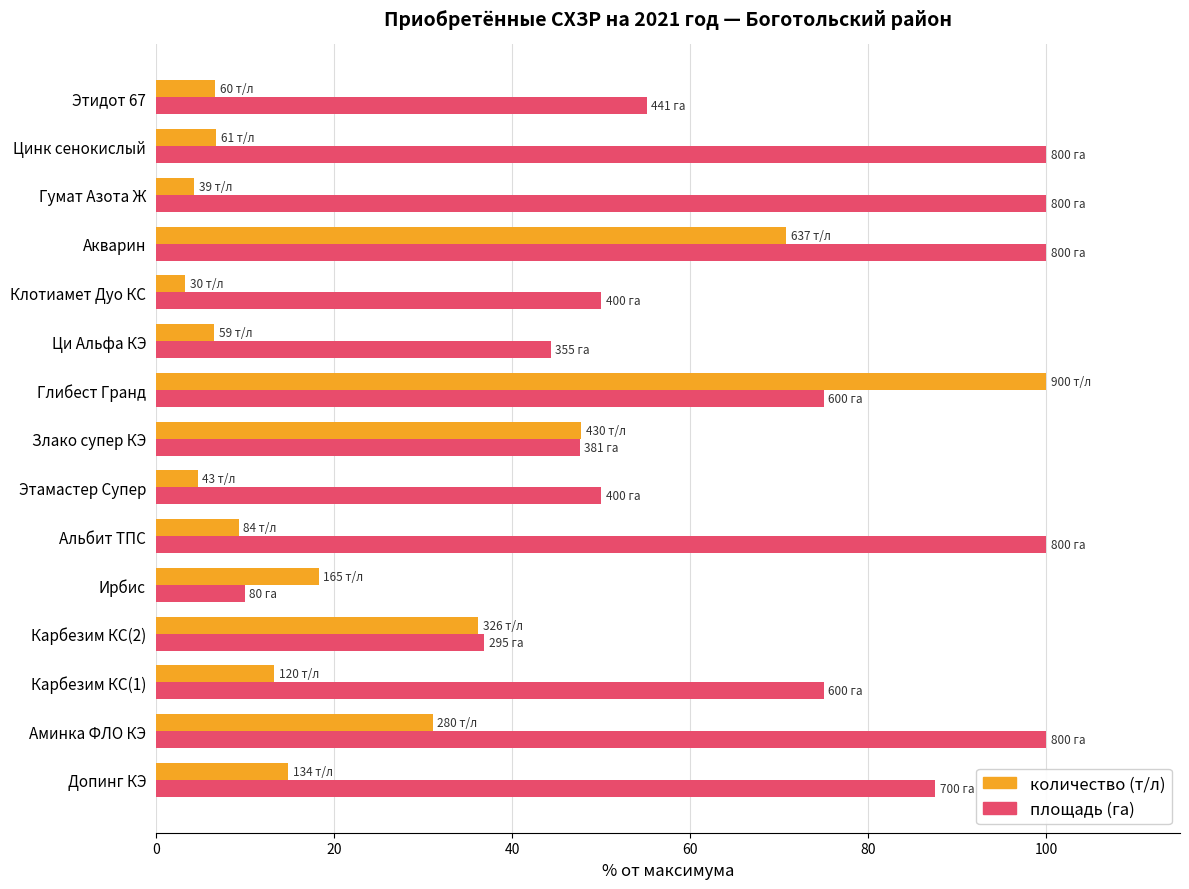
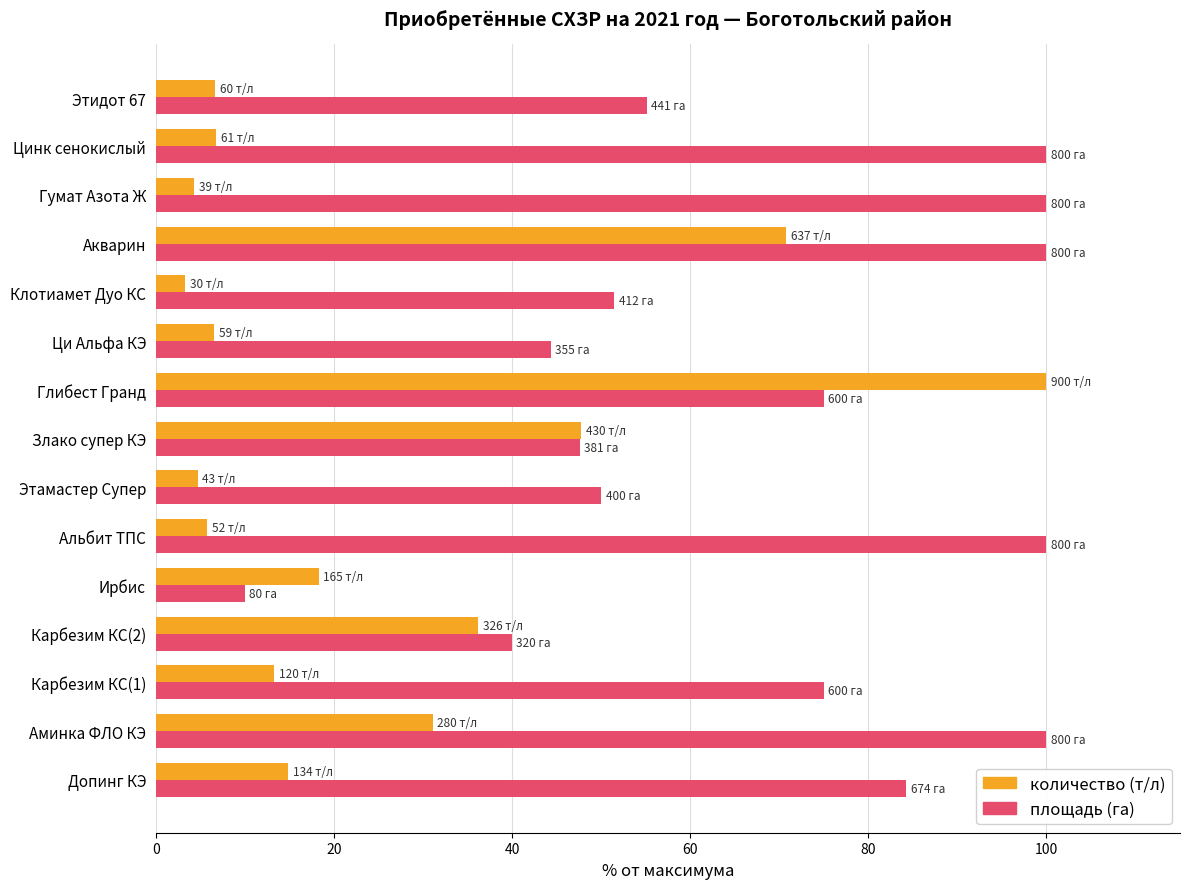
площадь (га), Клотиамет Дуо КС: 400 -> 412
количество (т/л), Альбит ТПС: 84 -> 52
площадь (га), Карбезим КС(2): 295 -> 320
площадь (га), Допинг КЭ: 700 -> 674
